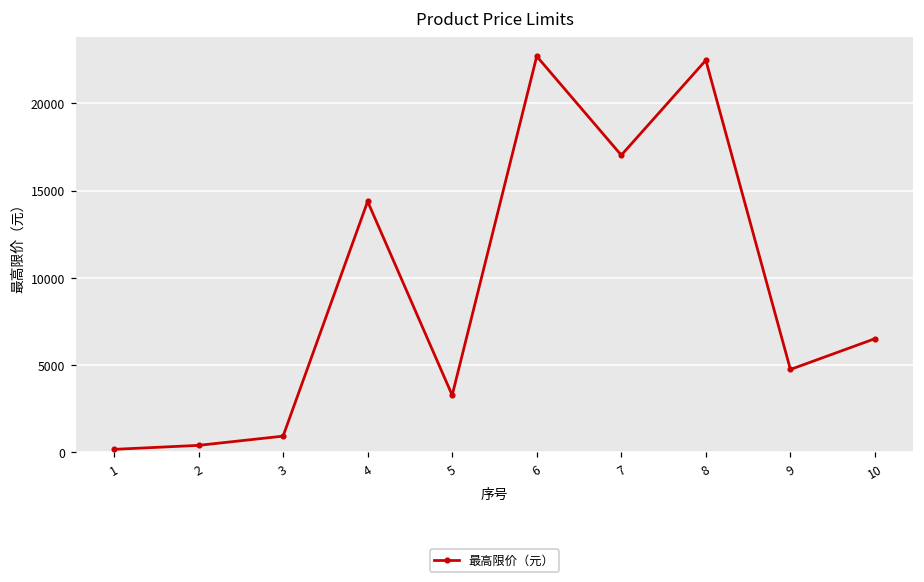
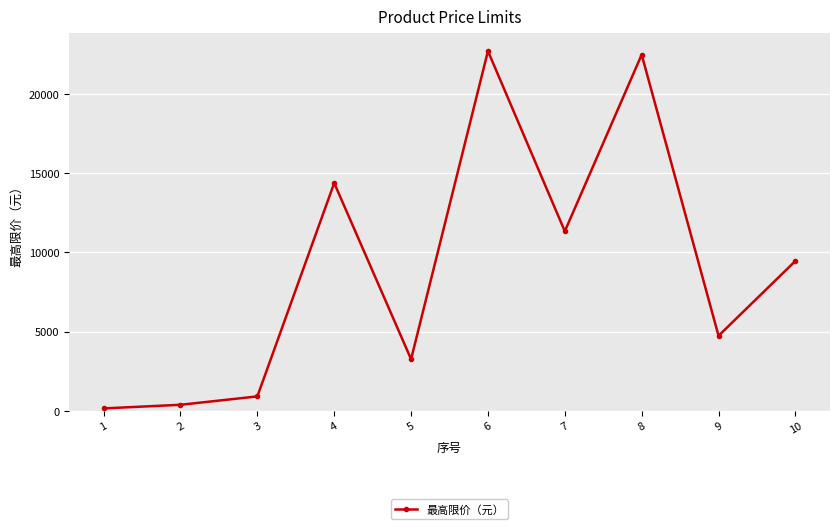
7: 17000 -> 11300
10: 6500 -> 9500
